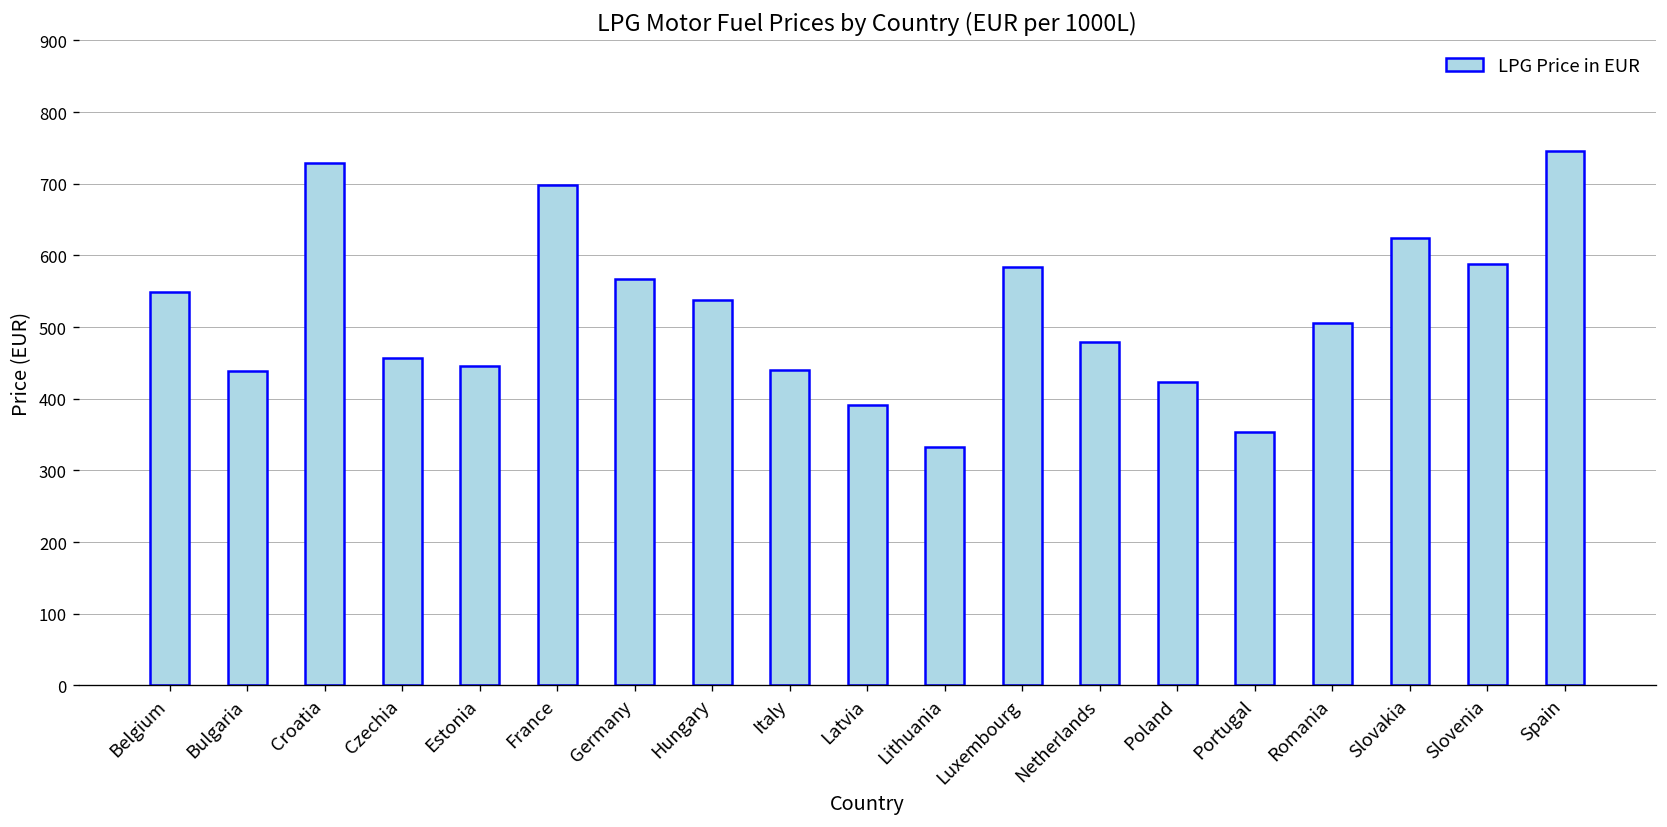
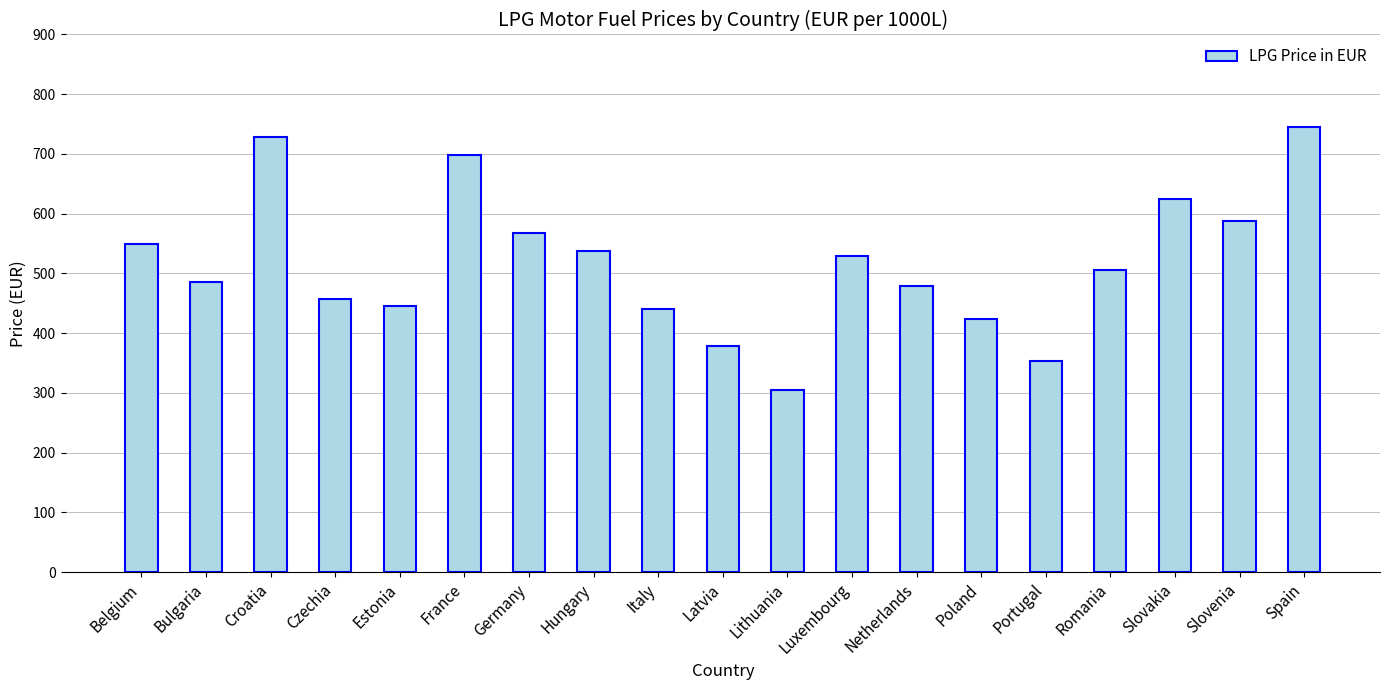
Bulgaria: 440 -> 490
Latvia: 390 -> 380
Lithuania: 330 -> 310
Luxembourg: 580 -> 530
